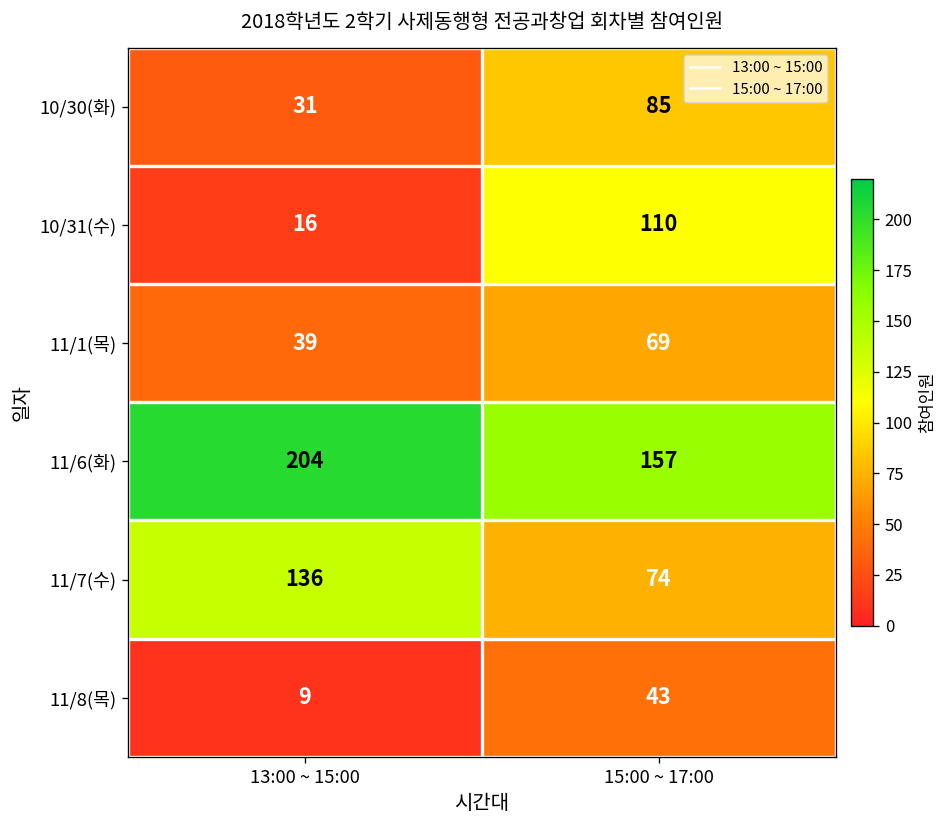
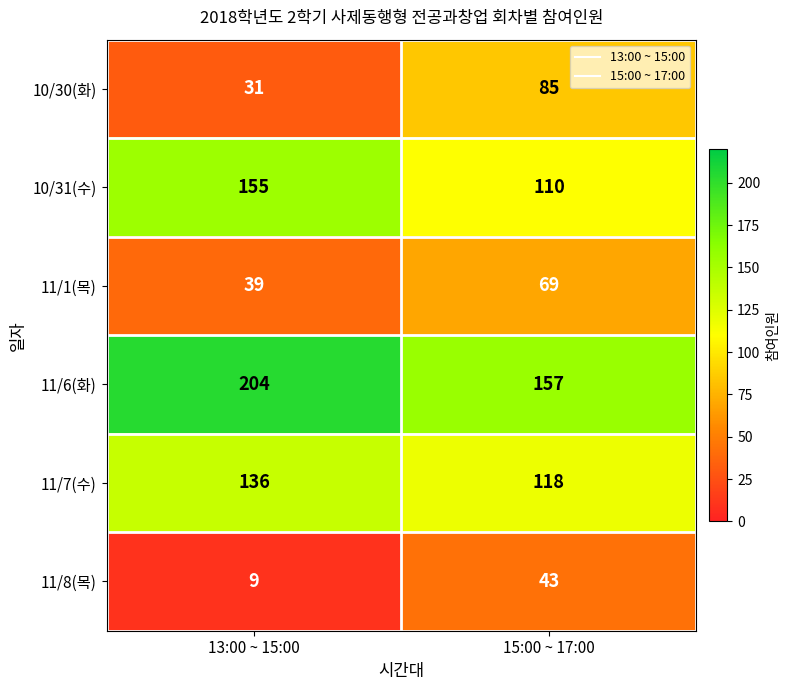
10/31(수), 13:00 ~ 15:00: 16 -> 155
11/7(수), 15:00 ~ 17:00: 74 -> 118
